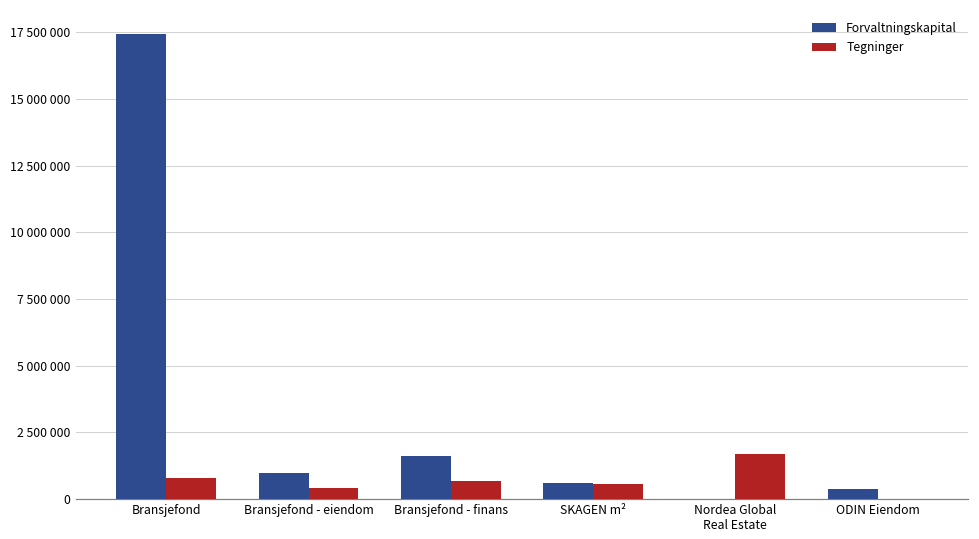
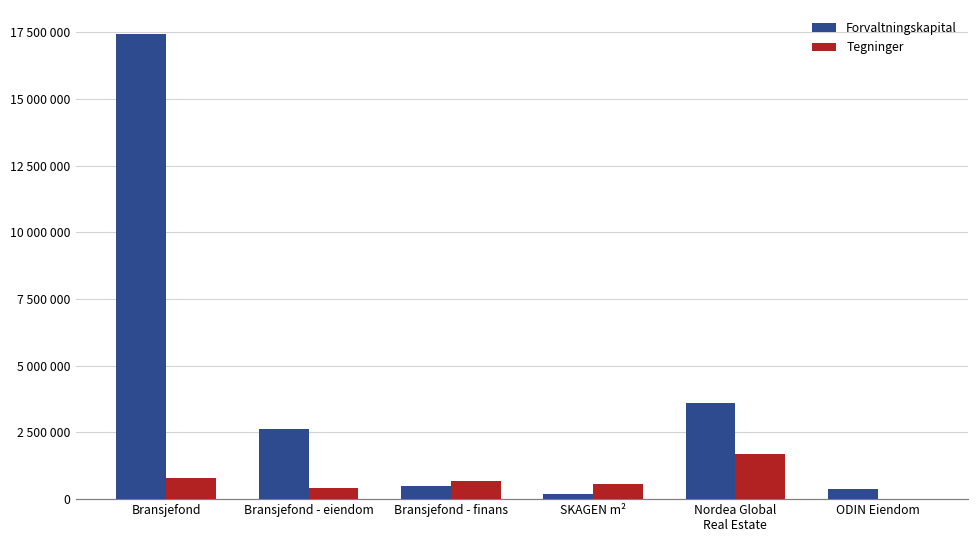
Forvaltningskapital, Bransjefond - eiendom: 1000000 -> 2600000
Forvaltningskapital, Bransjefond - finans: 1600000 -> 500000
Forvaltningskapital, SKAGEN m²: 600000 -> 200000
Forvaltningskapital, Nordea Global Real Estate: 0 -> 3600000
